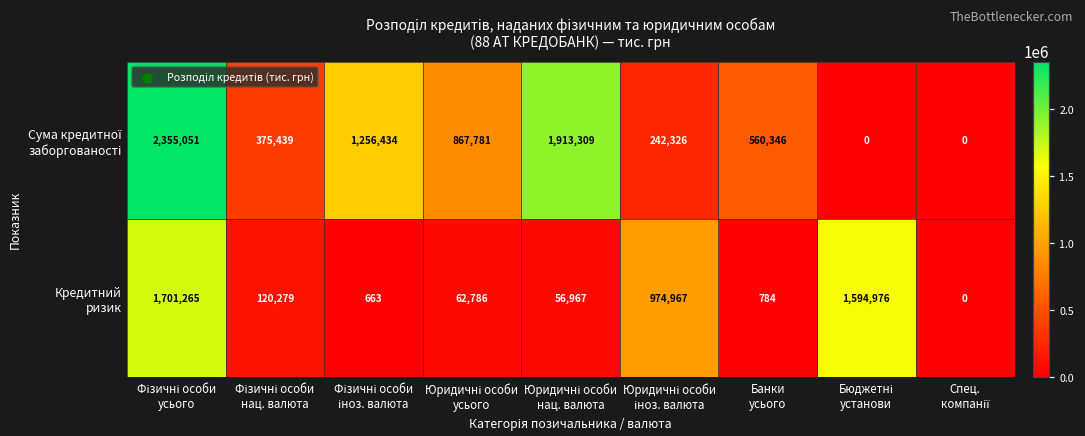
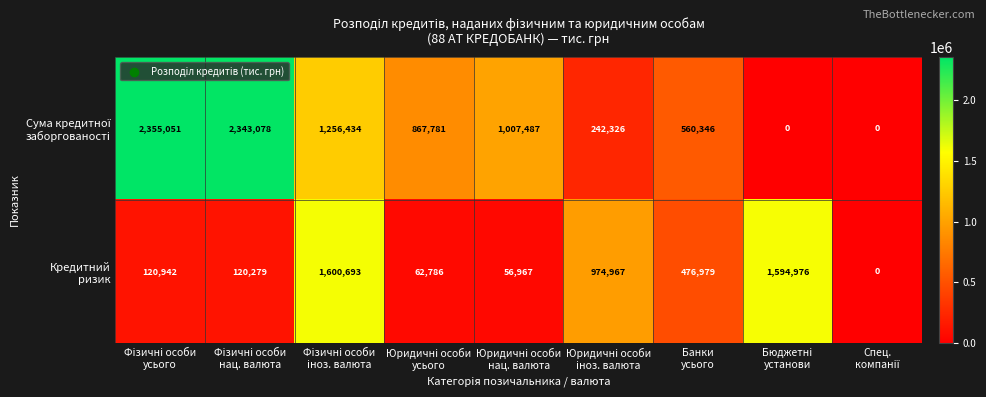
Сума кредитної заборгованості, Фізичні особи нац. валюта: 375,439 -> 2,343,078
Сума кредитної заборгованості, Юридичні особи нац. валюта: 1,913,309 -> 1,007,487
Кредитний ризик, Фізичні особи усього: 1,701,265 -> 120,942
Кредитний ризик, Фізичні особи іноз. валюта: 663 -> 1,600,693
Кредитний ризик, Банки усього: 784 -> 476,979
